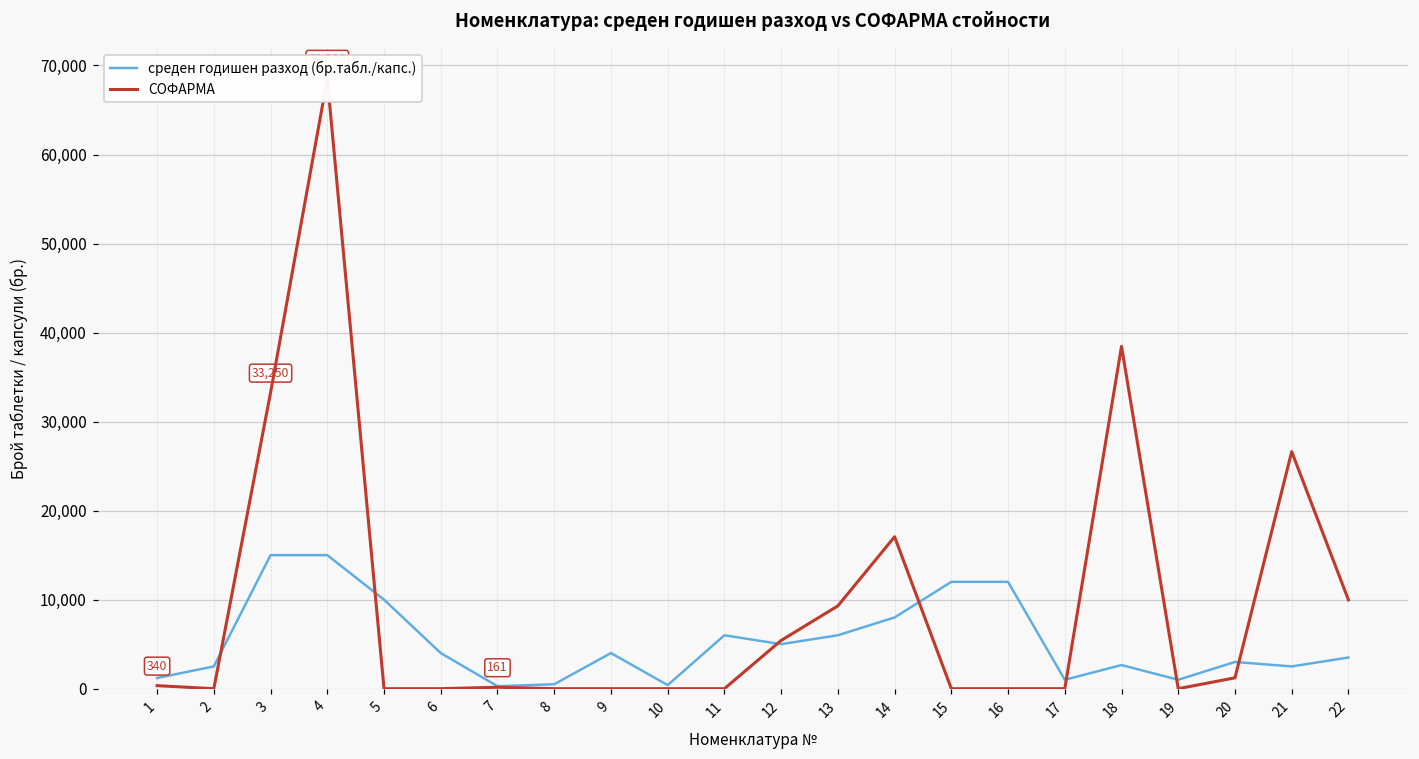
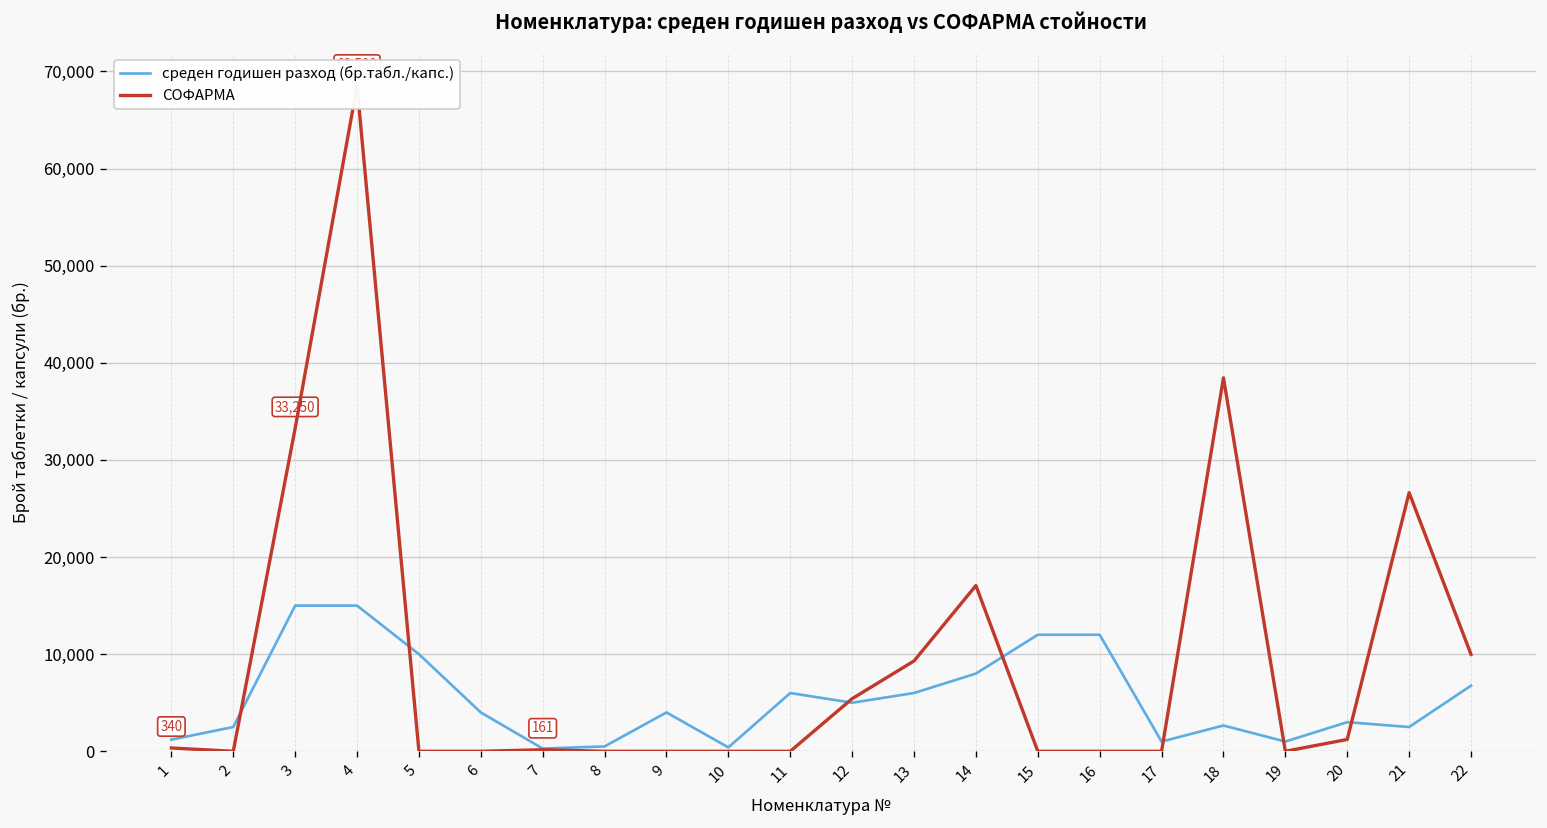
среден годишен разход (бр.табл./капс.), 22: 4,000 -> 7,000
